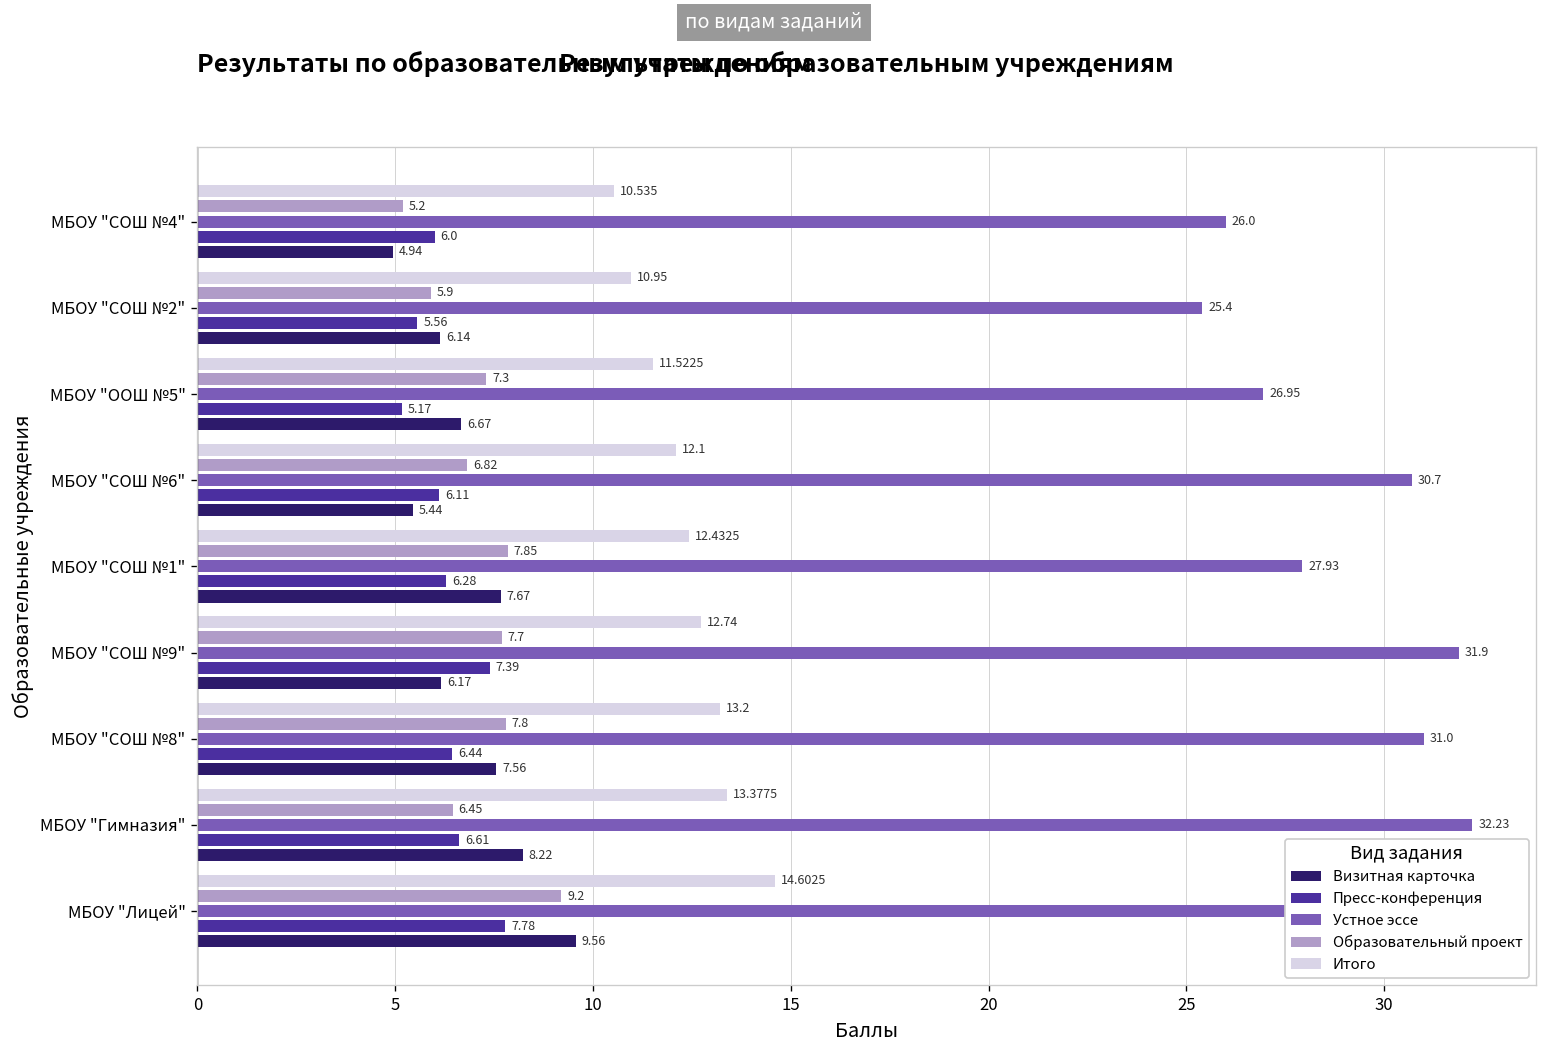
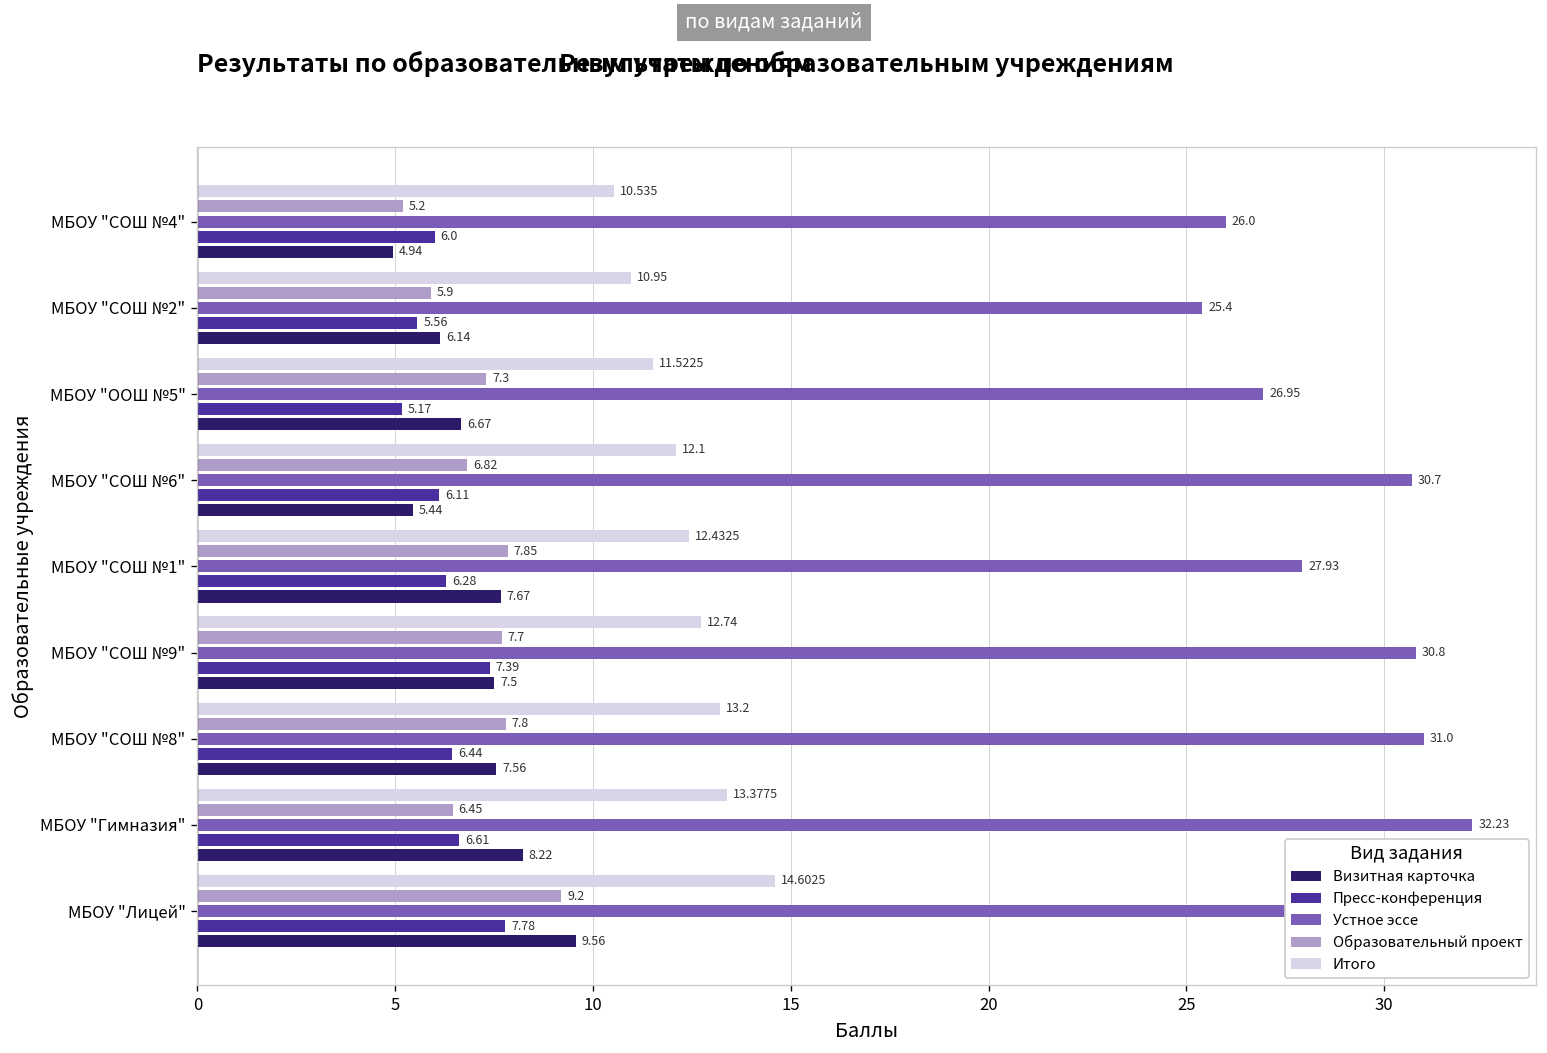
Устное эссе, МБОУ "СОШ №9": 31.9 -> 30.8
Визитная карточка, МБОУ "СОШ №9": 6.17 -> 7.5
